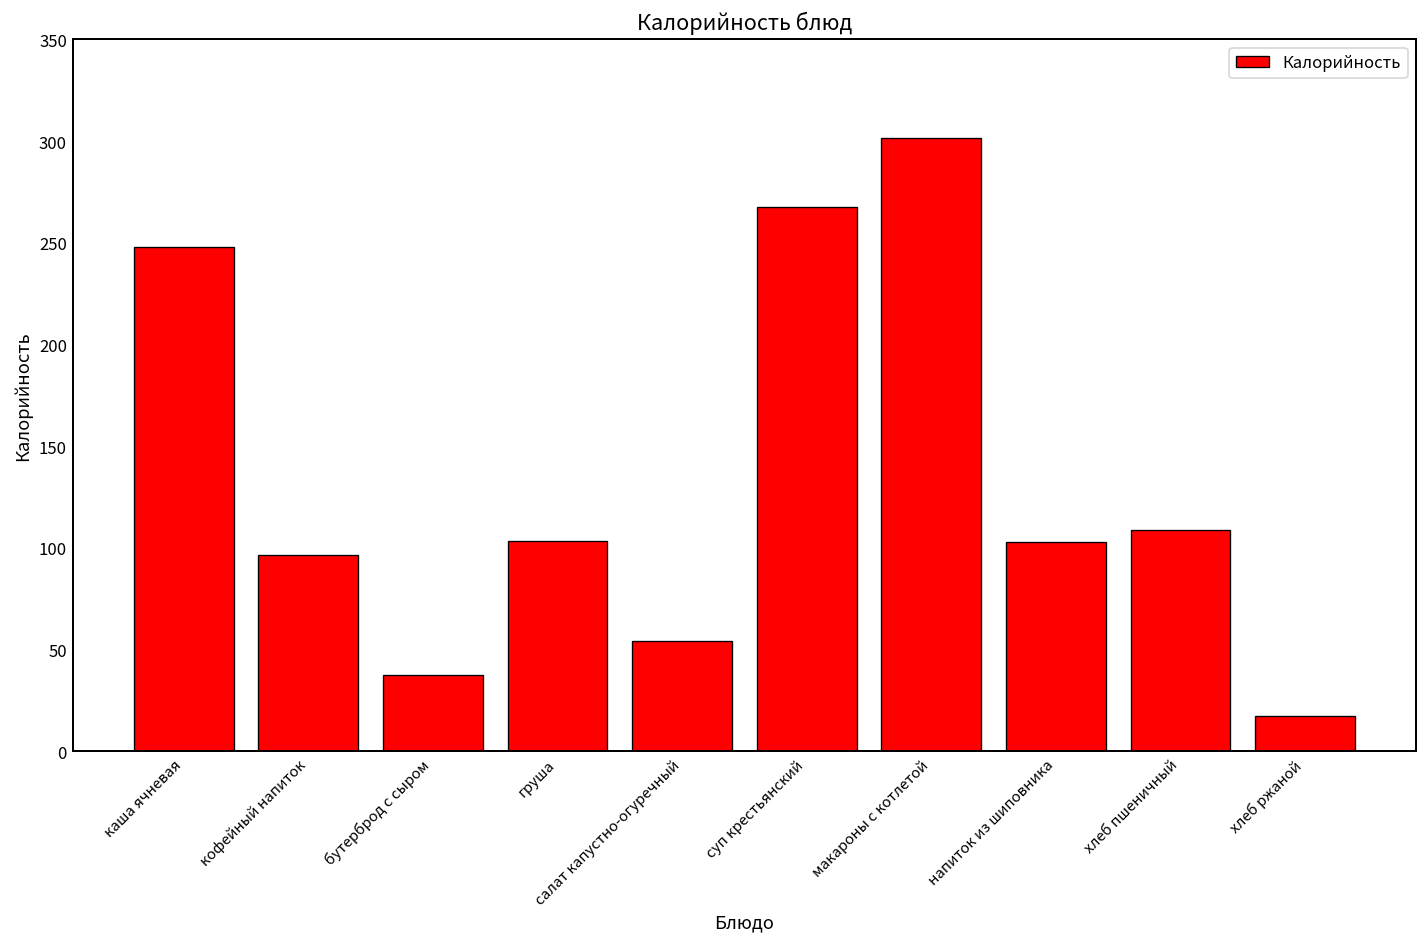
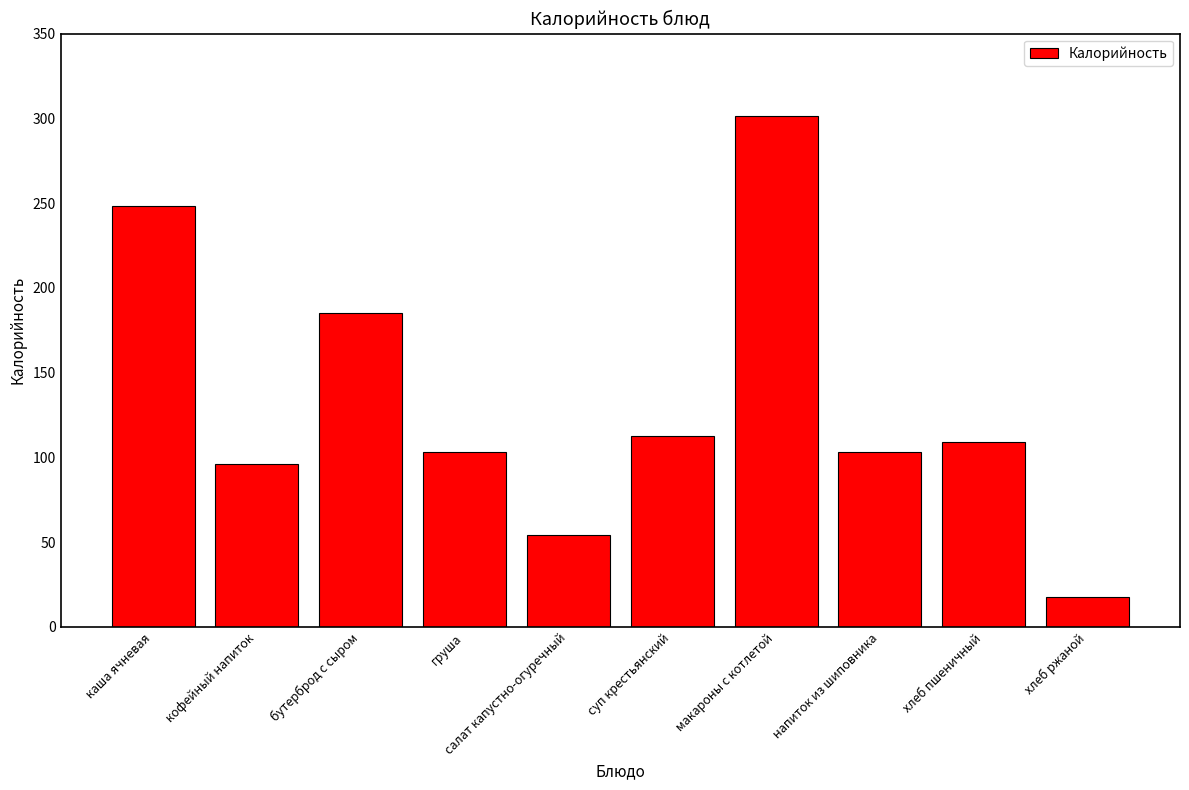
бутерброд с сыром: 38 -> 185
суп крестьянский: 268 -> 112
